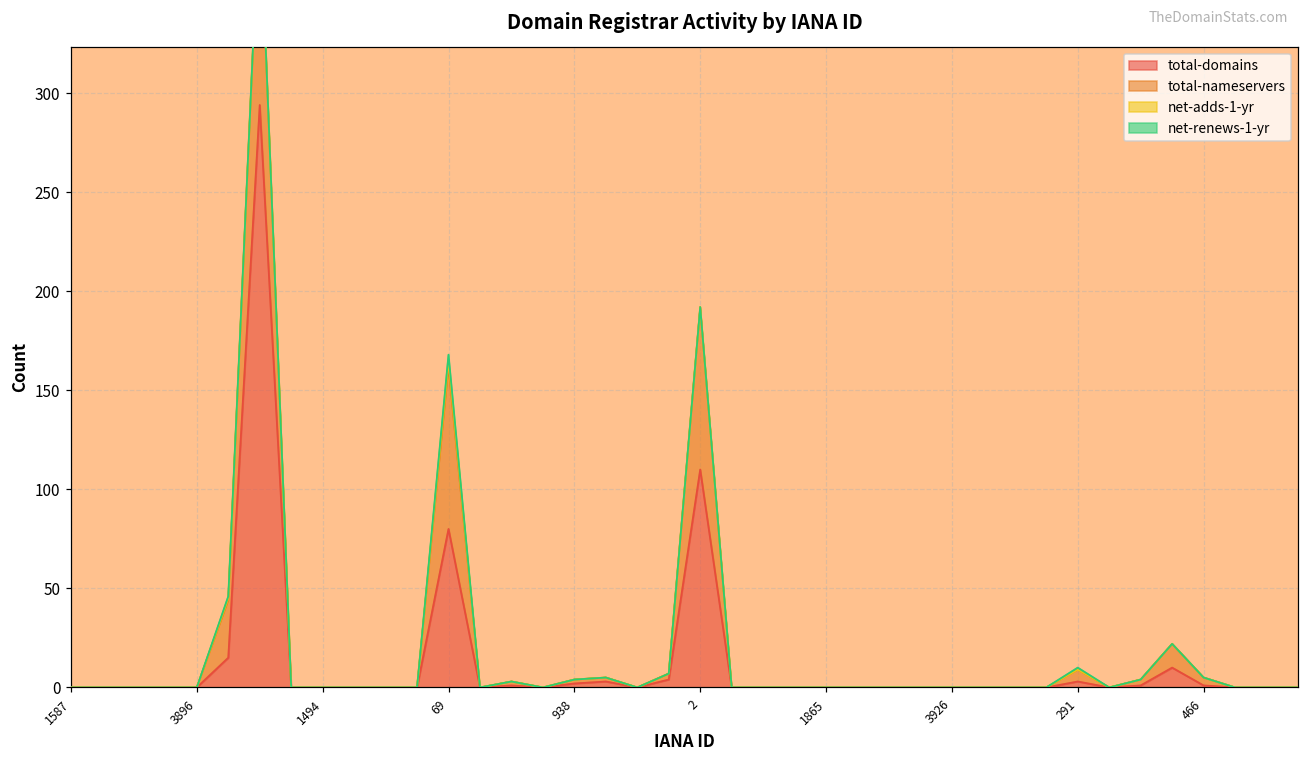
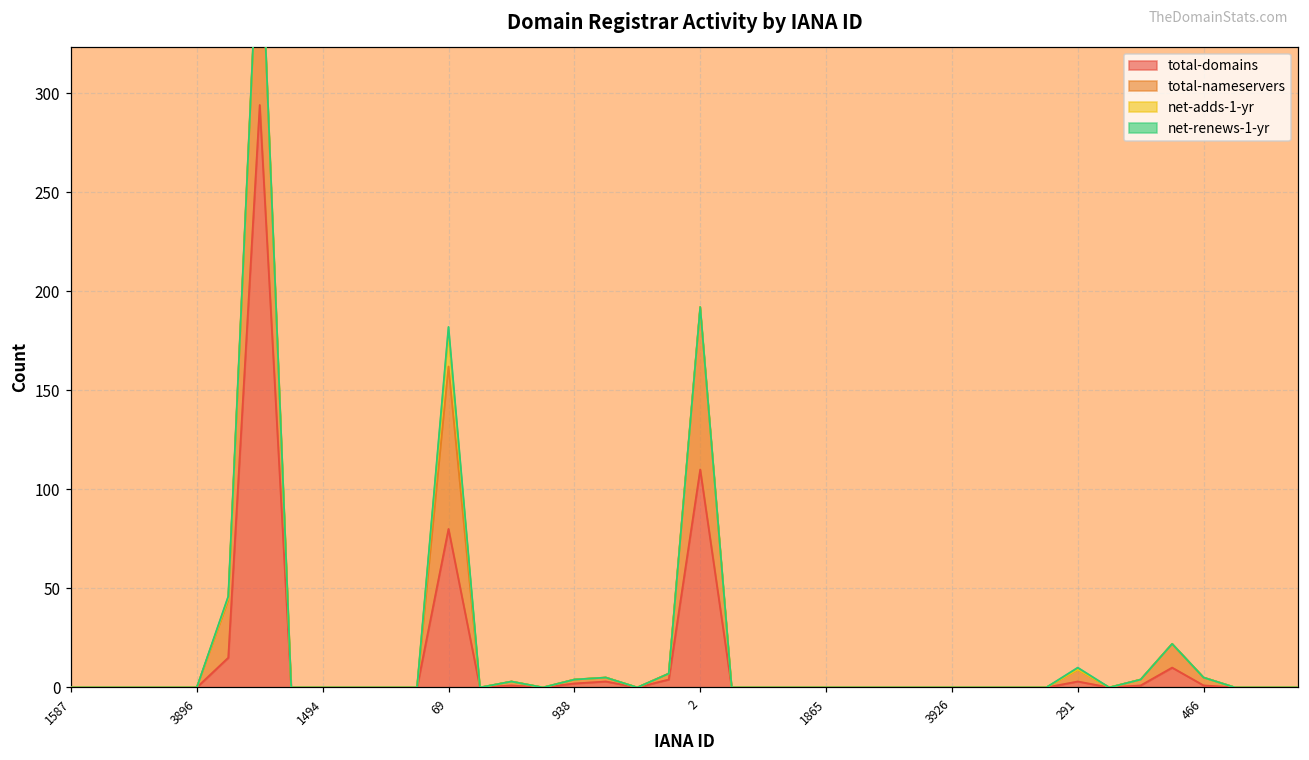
net-adds-1-yr, 69: 3 -> 17
